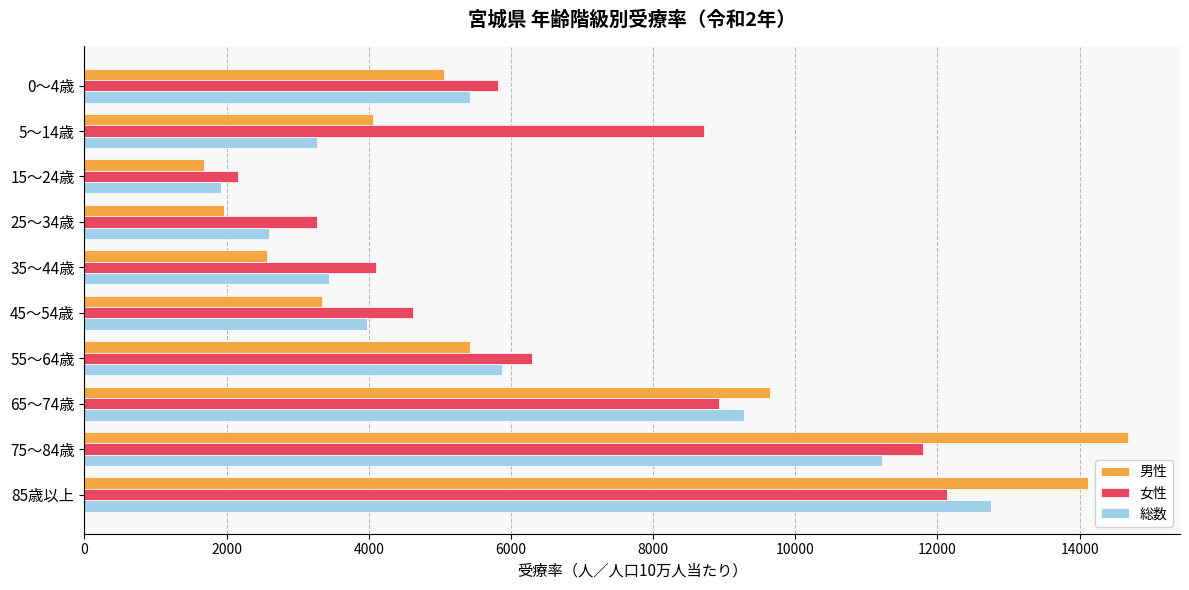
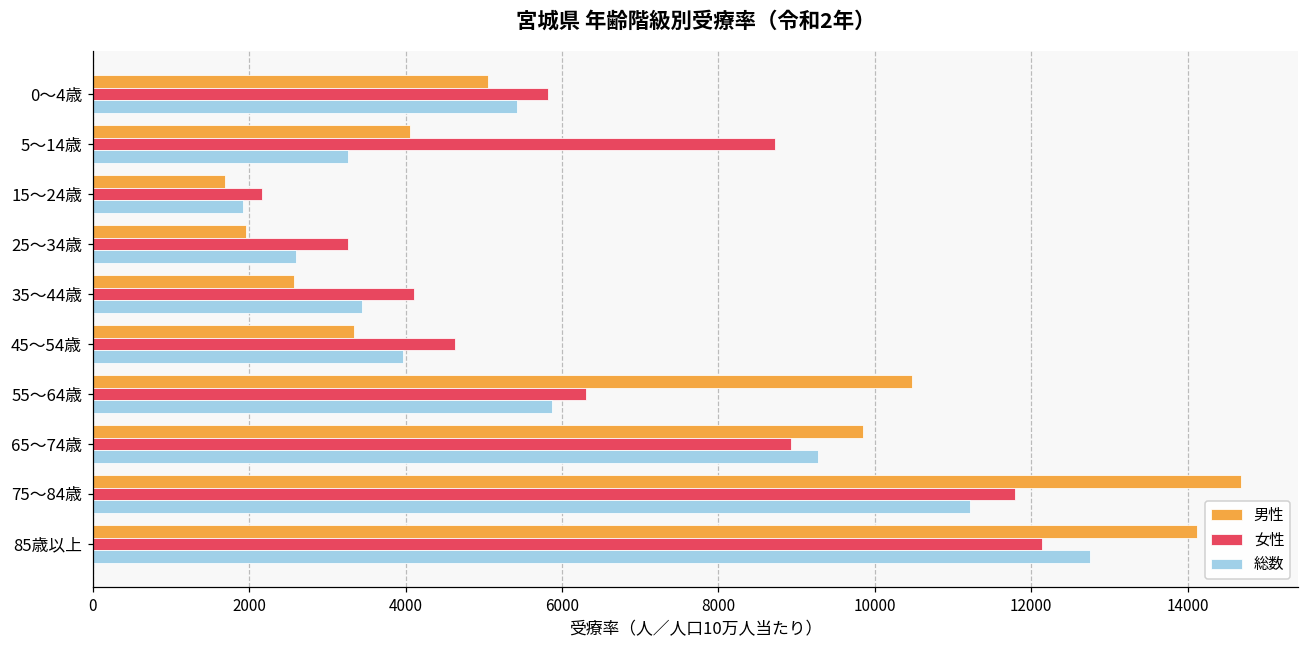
男性, 55～64歳: 5400 -> 10500
男性, 65～74歳: 9600 -> 9900
